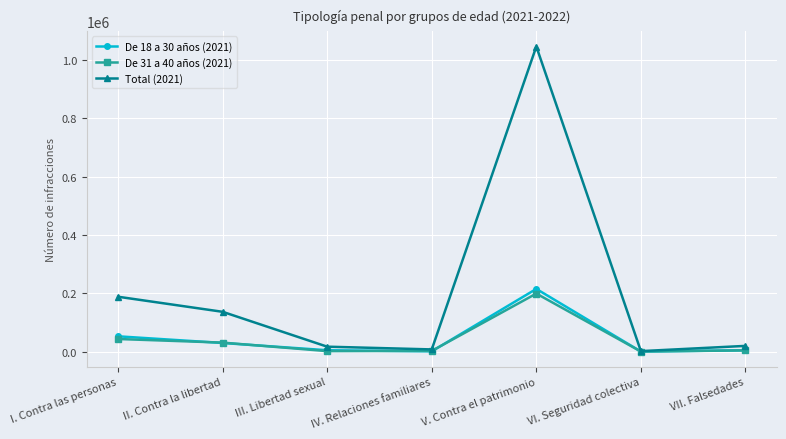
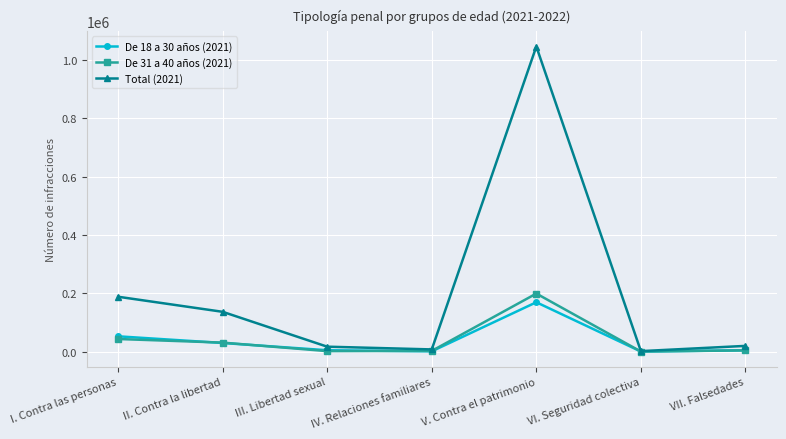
De 18 a 30 años (2021), V. Contra el patrimonio: 220000 -> 170000
